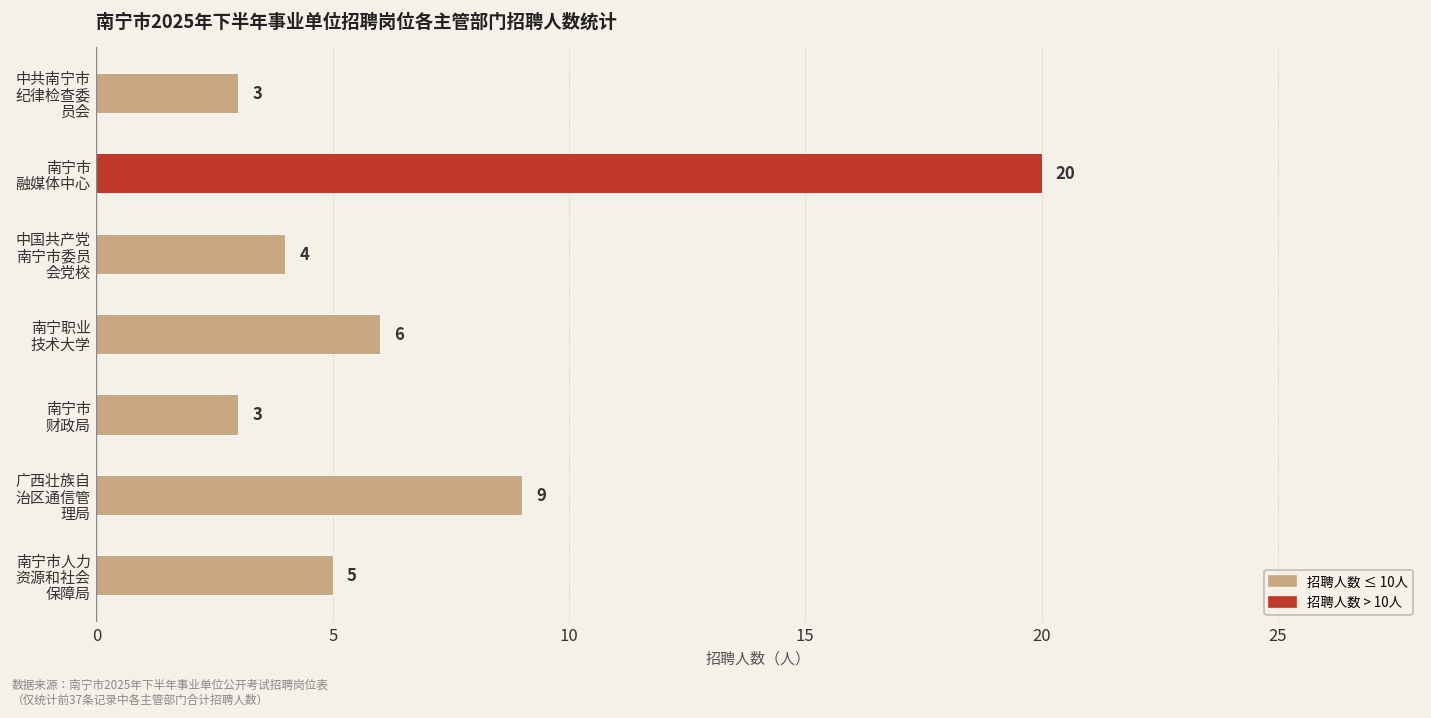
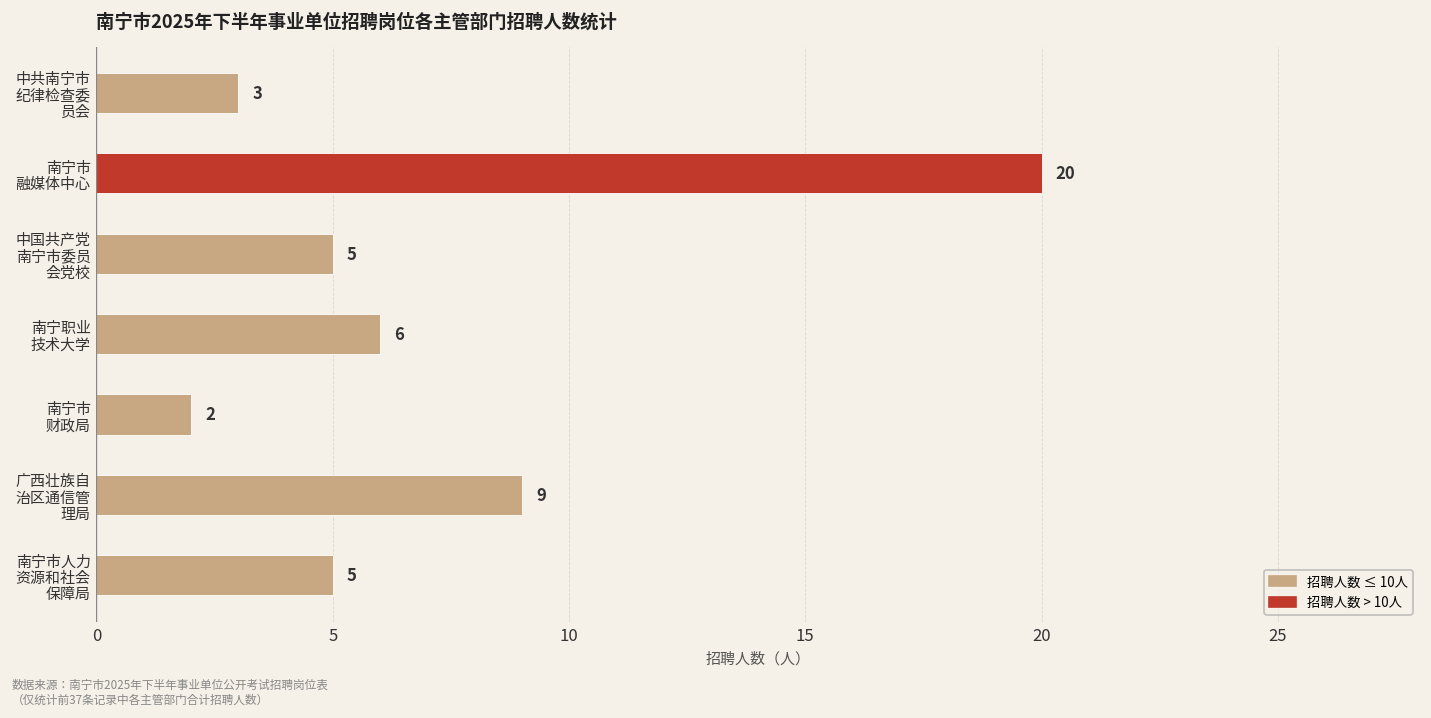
中国共产党 南宁市委员 会党校: 4 -> 5
南宁市 财政局: 3 -> 2
